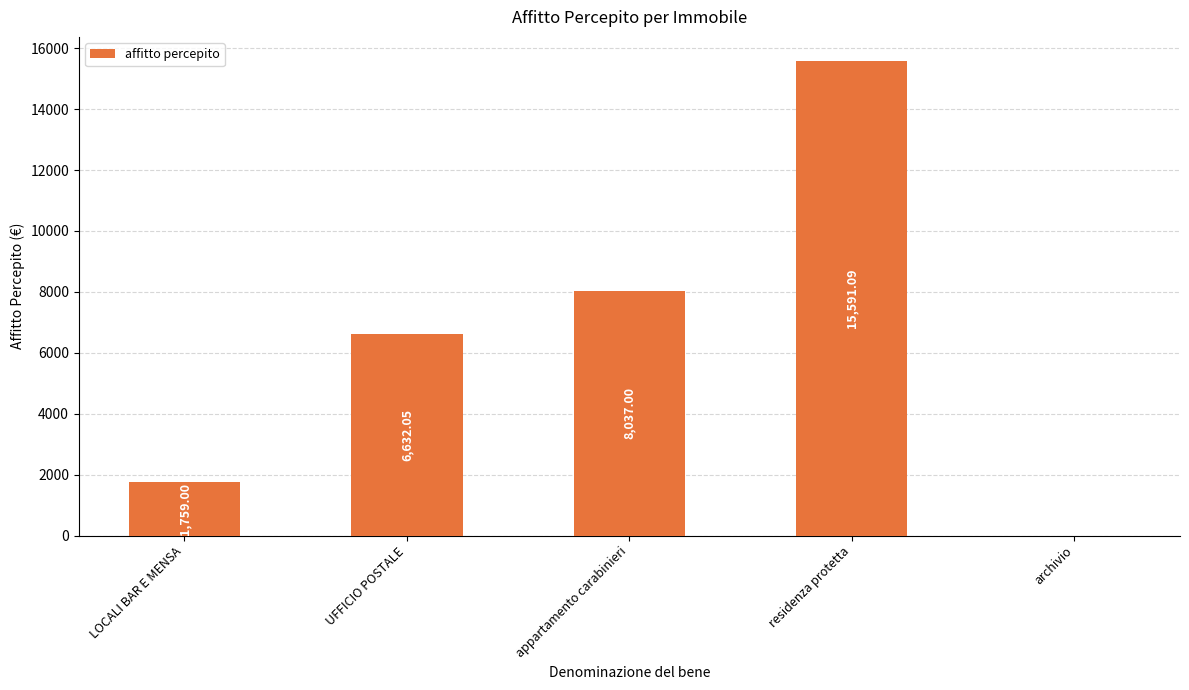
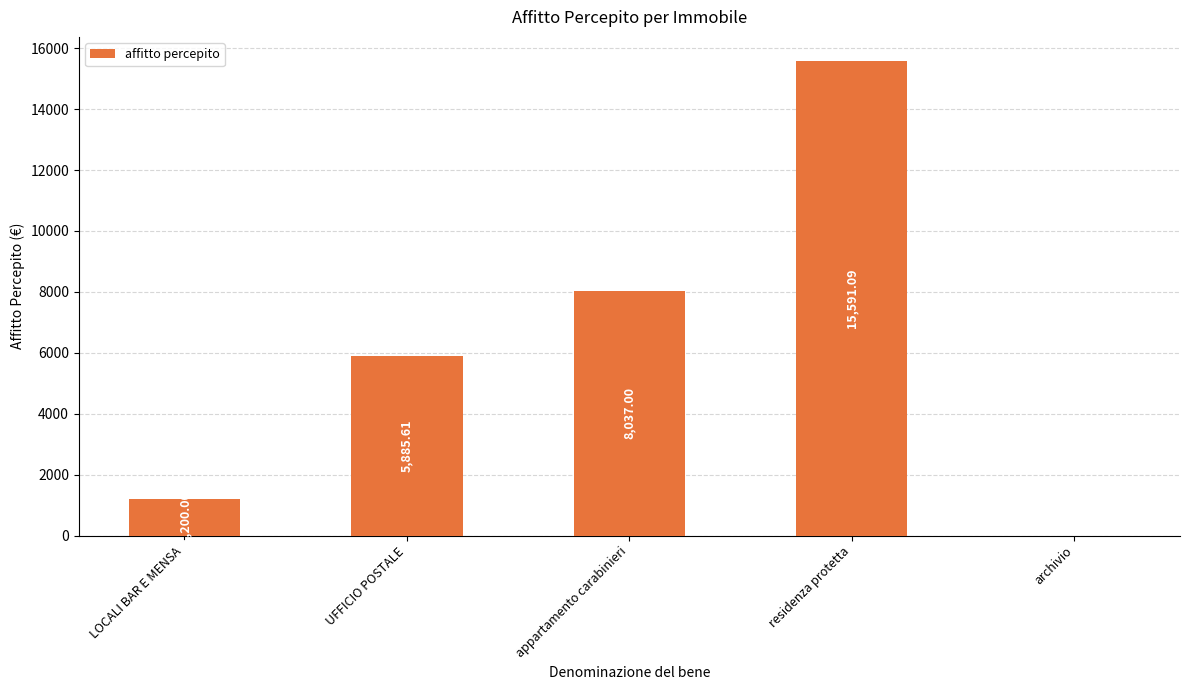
LOCALI BAR E MENSA: 1,759.00 -> 1,200.00
UFFICIO POSTALE: 6,632.05 -> 5,885.61
